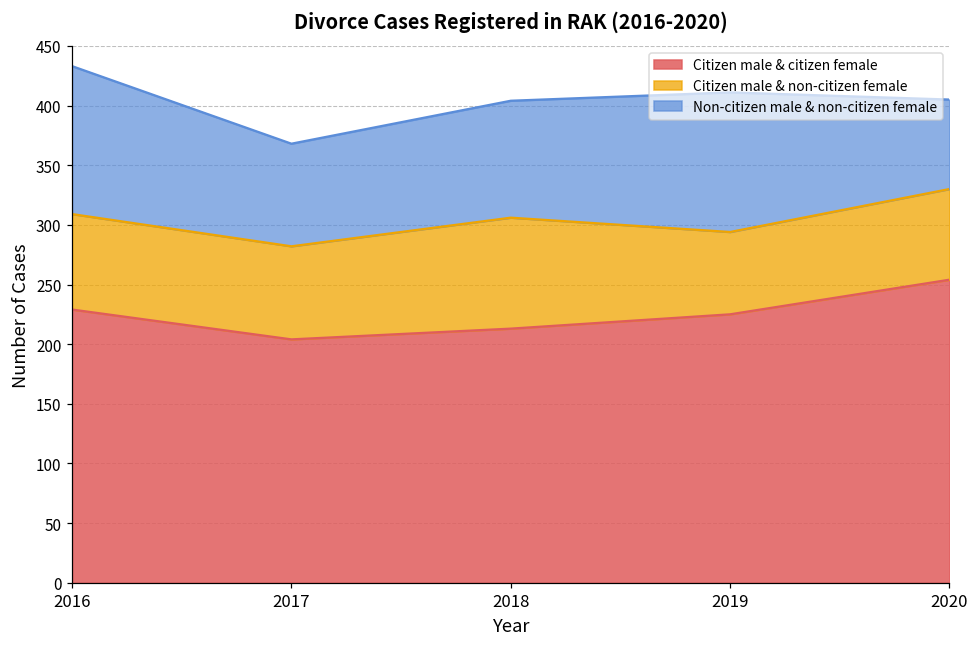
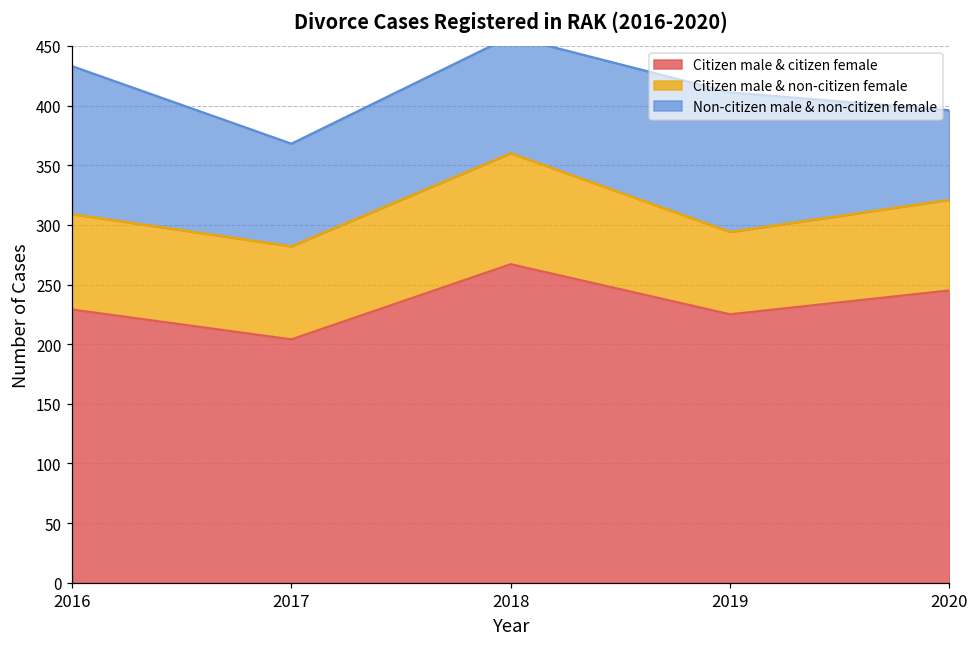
Citizen male & citizen female, 2018: 213 -> 267
Citizen male & citizen female, 2020: 254 -> 245
